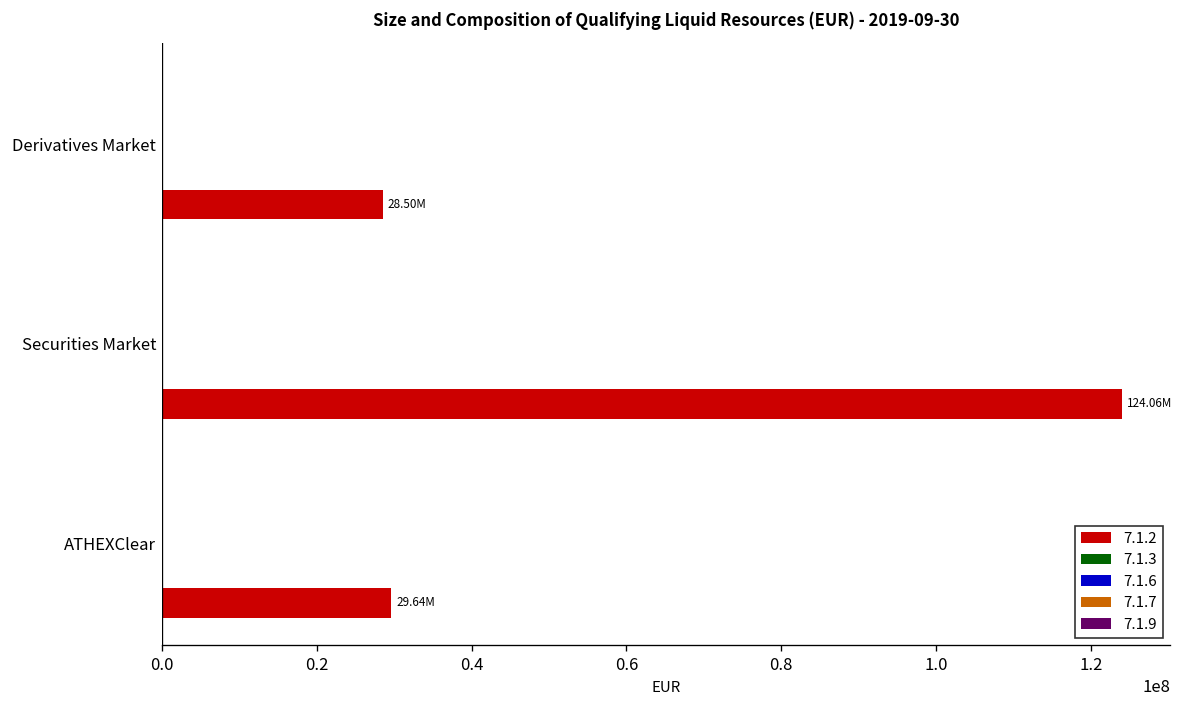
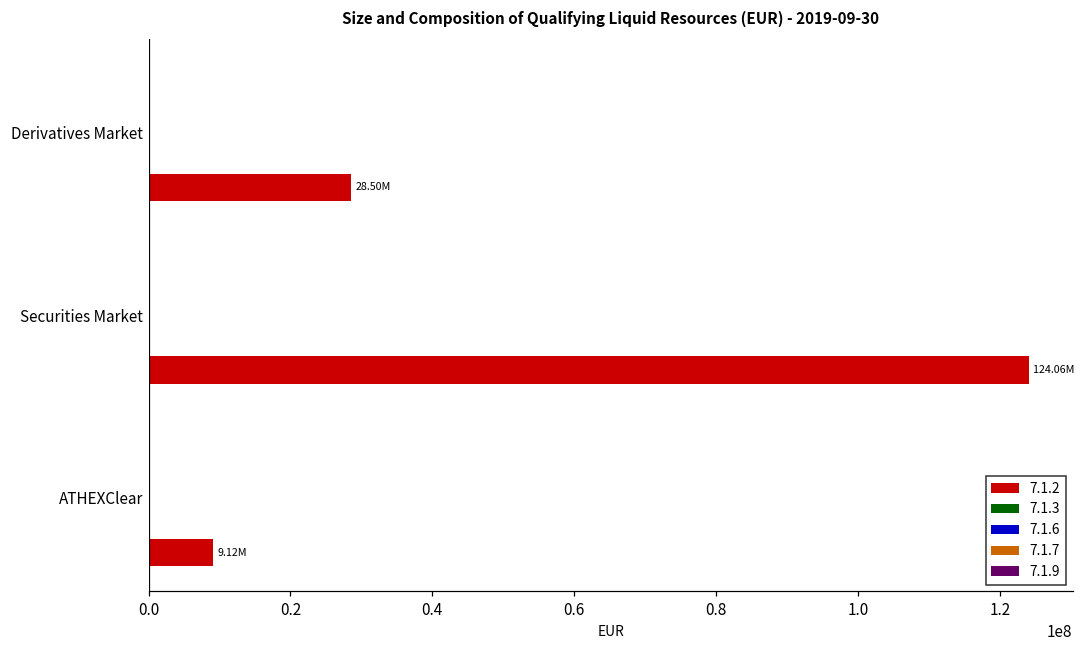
7.1.2, ATHEXClear: 29.64M -> 9.12M
